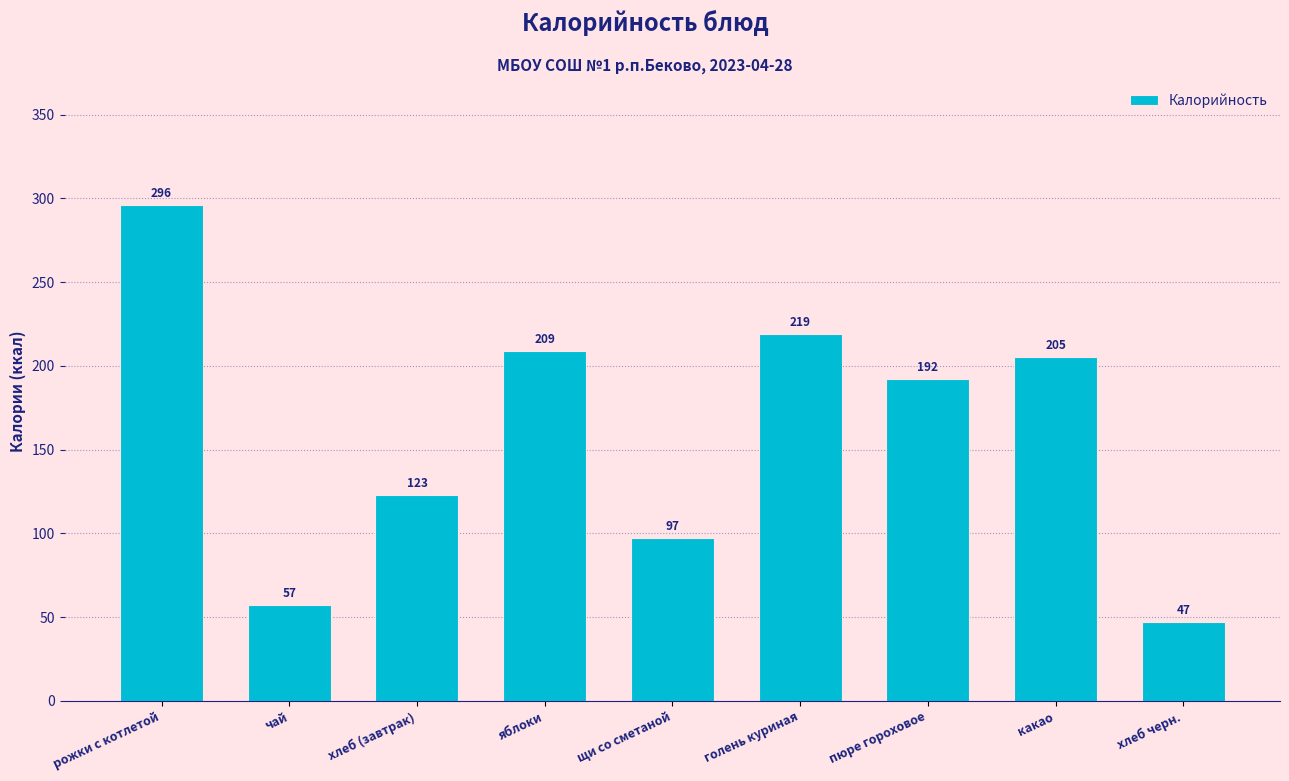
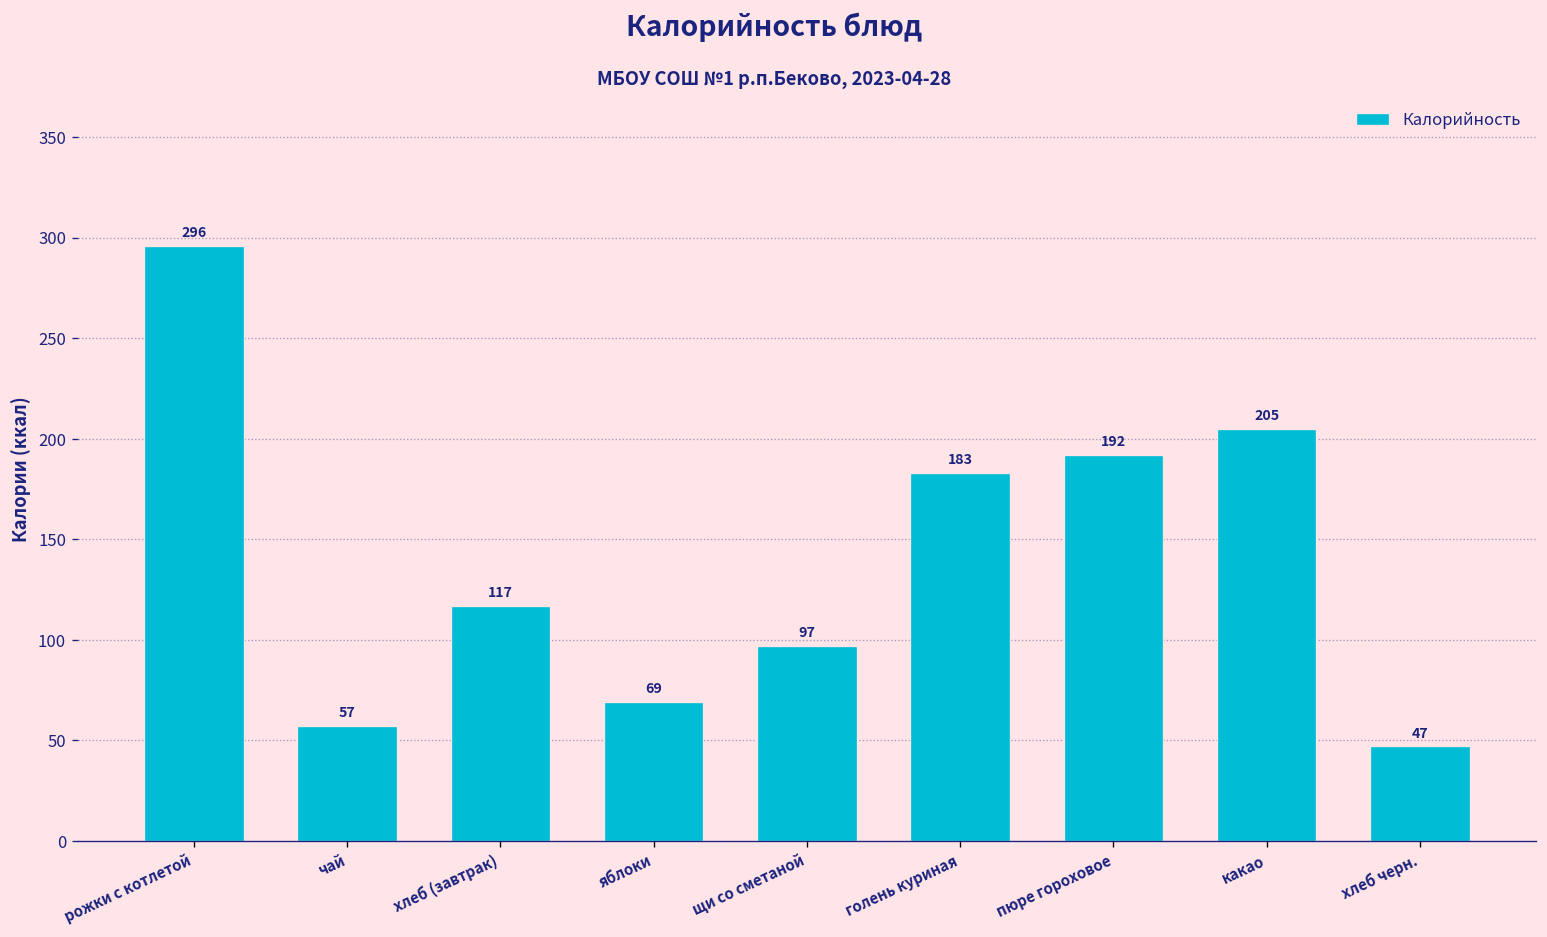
хлеб (завтрак): 123 -> 117
яблоки: 209 -> 69
голень куриная: 219 -> 183
